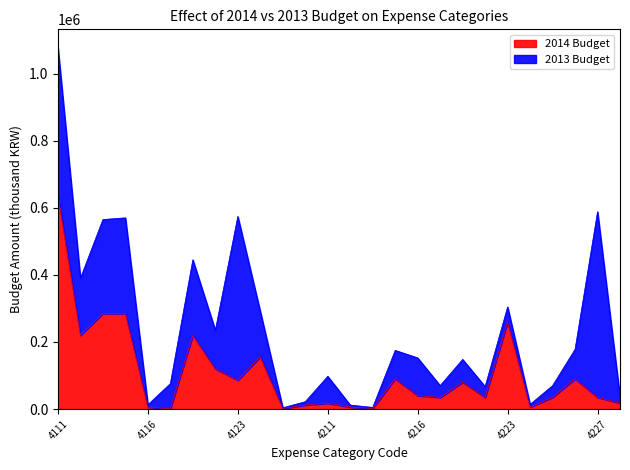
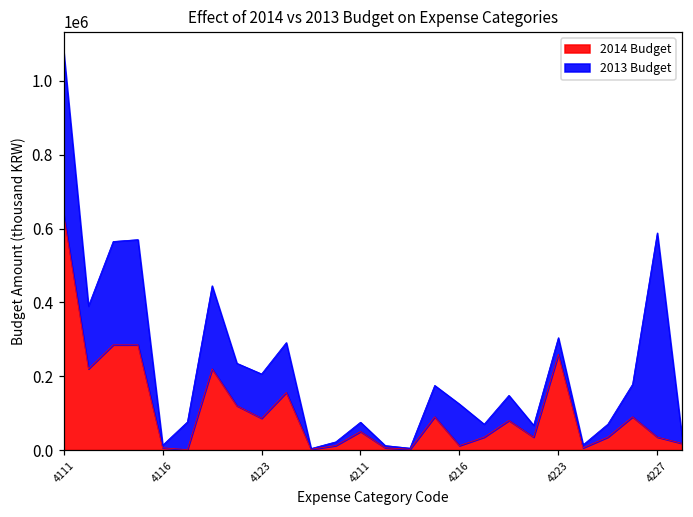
2013 Budget, 4123: 490000 -> 120000
2014 Budget, 4211: 20000 -> 50000
2013 Budget, 4211: 80000 -> 30000
2014 Budget, 4216: 40000 -> 10000
